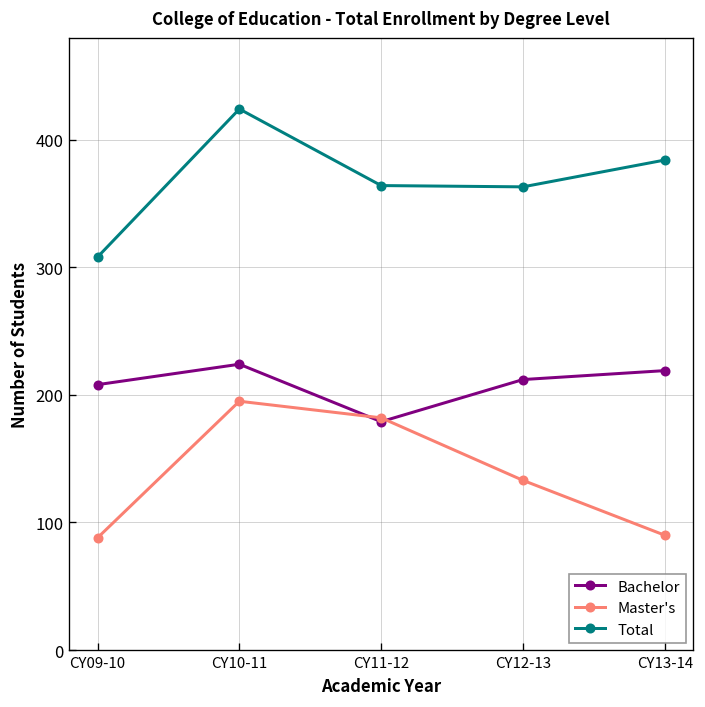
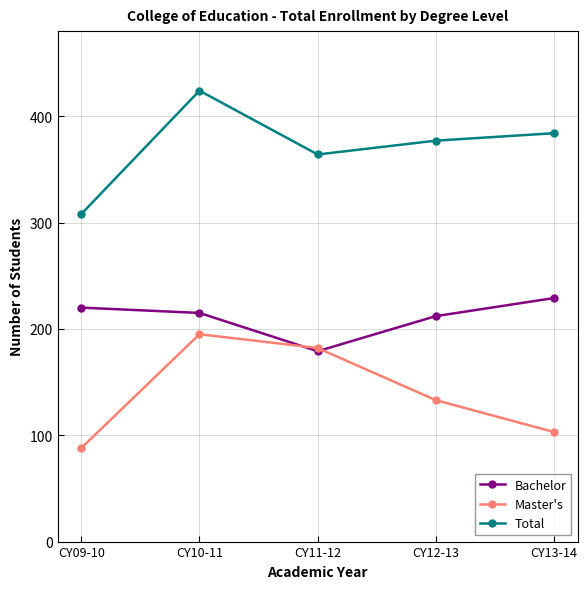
Bachelor, CY09-10: 208 -> 220
Bachelor, CY10-11: 224 -> 215
Total, CY12-13: 363 -> 377
Bachelor, CY13-14: 219 -> 229
Master's, CY13-14: 90 -> 103
